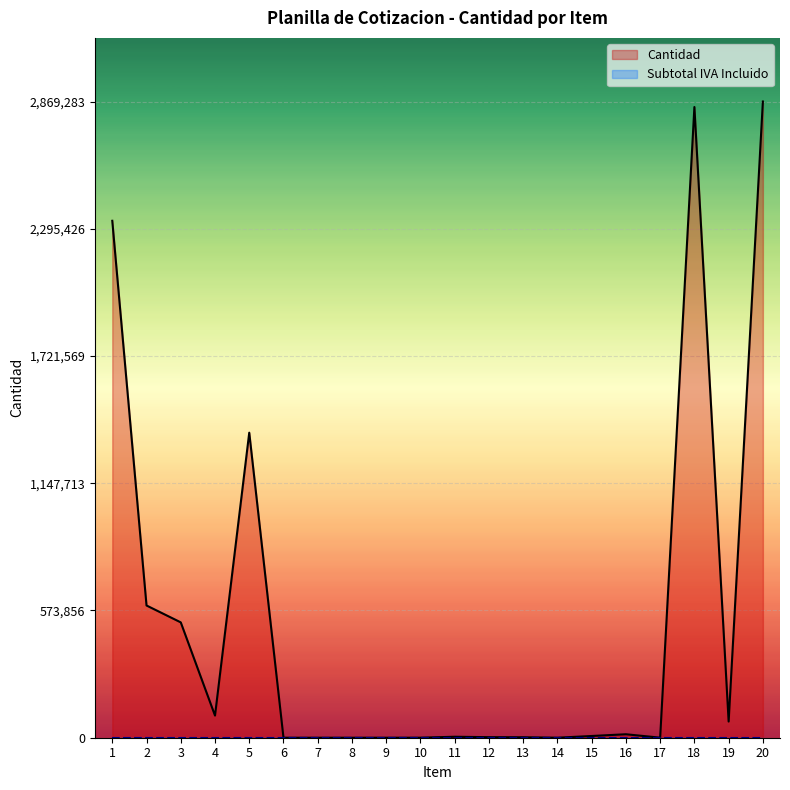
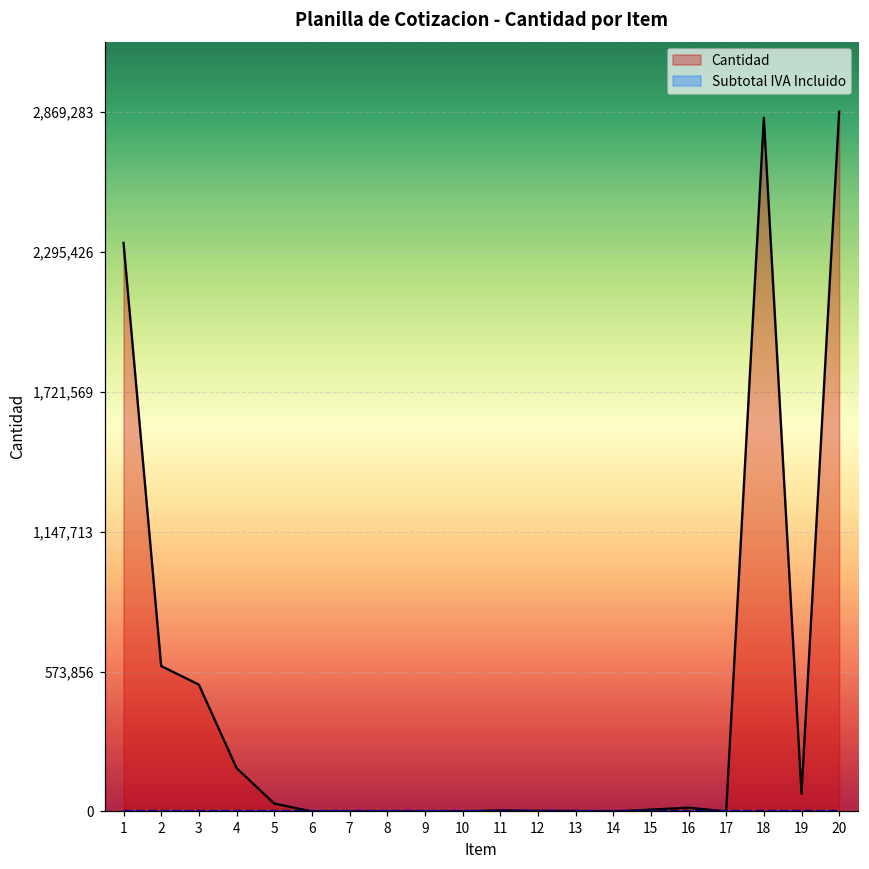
Cantidad, 4: 100,000 -> 180,000
Cantidad, 5: 1,380,000 -> 30,000
